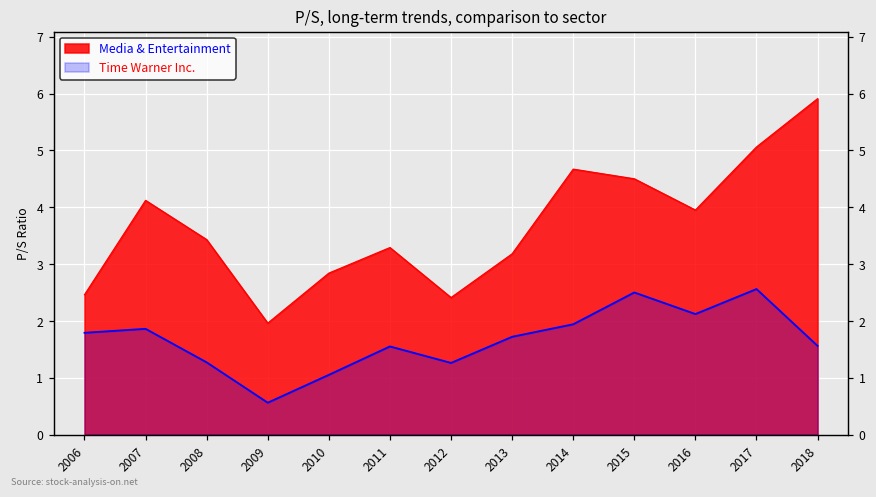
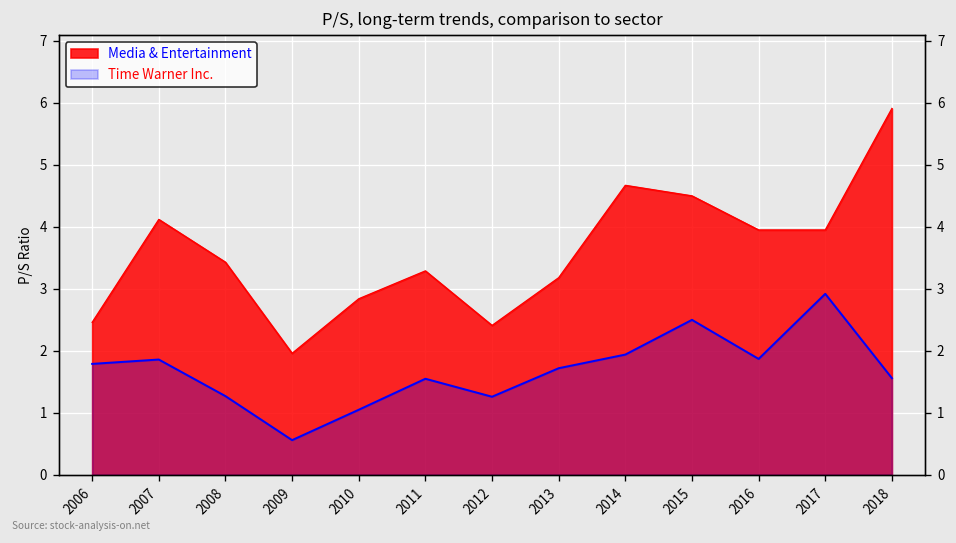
Time Warner Inc., 2016: 2.1 -> 1.9
Media & Entertainment, 2017: 5.1 -> 4.0
Time Warner Inc., 2017: 2.6 -> 2.9
